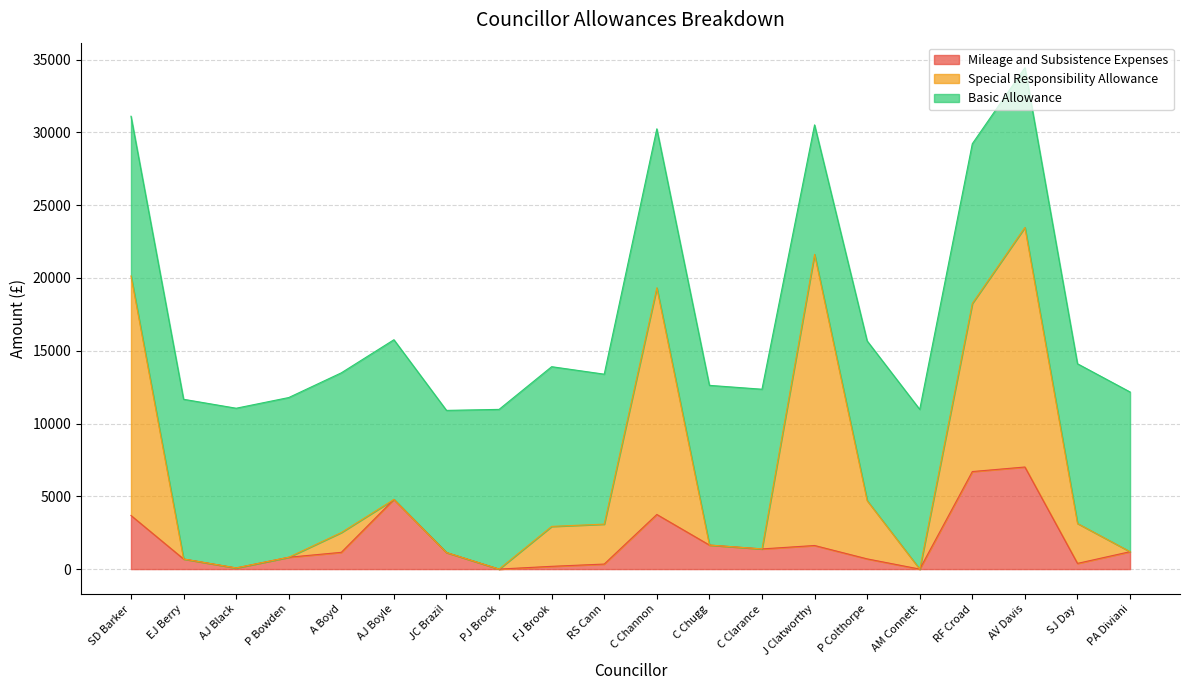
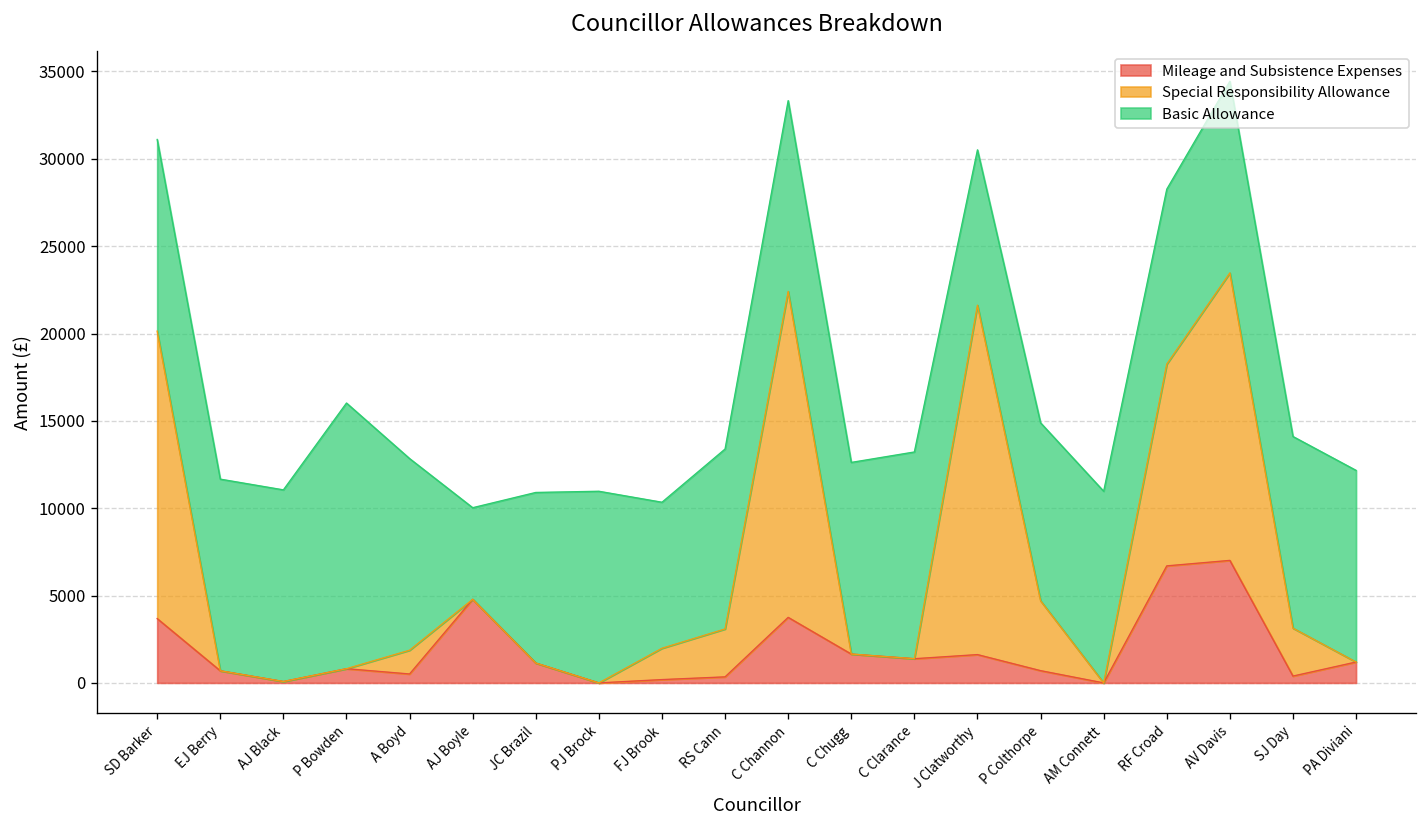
Basic Allowance, P Bowden: 11000 -> 15200
Mileage and Subsistence Expenses, A Boyd: 1200 -> 500
Basic Allowance, AJ Boyle: 11000 -> 5200
Special Responsibility Allowance, FJ Brook: 2700 -> 1800
Basic Allowance, FJ Brook: 11000 -> 8400
Special Responsibility Allowance, C Channon: 15600 -> 18700
Basic Allowance, C Clarance: 11000 -> 11800
Basic Allowance, P Colthorpe: 11000 -> 10200
Basic Allowance, RF Croad: 11000 -> 10000
